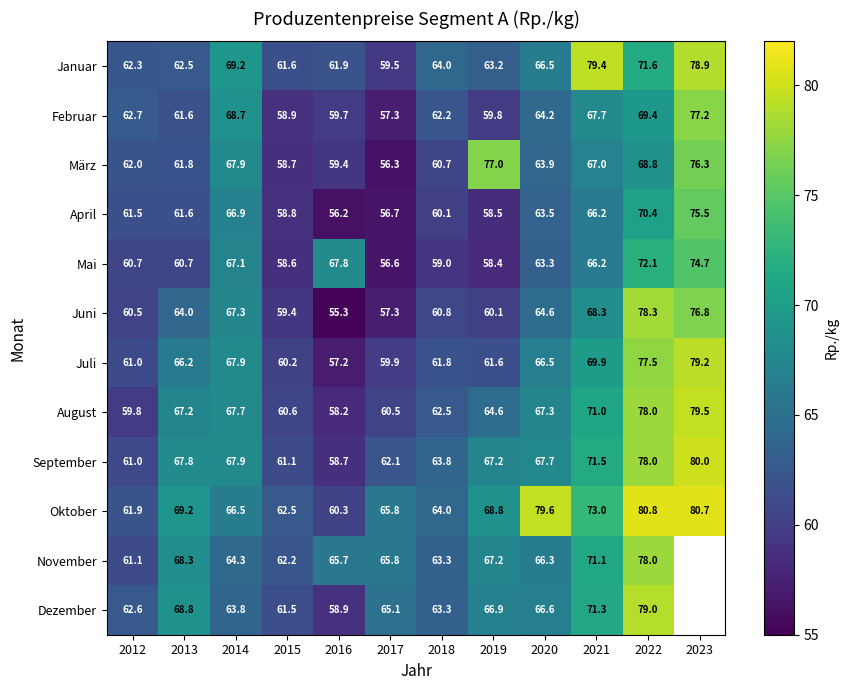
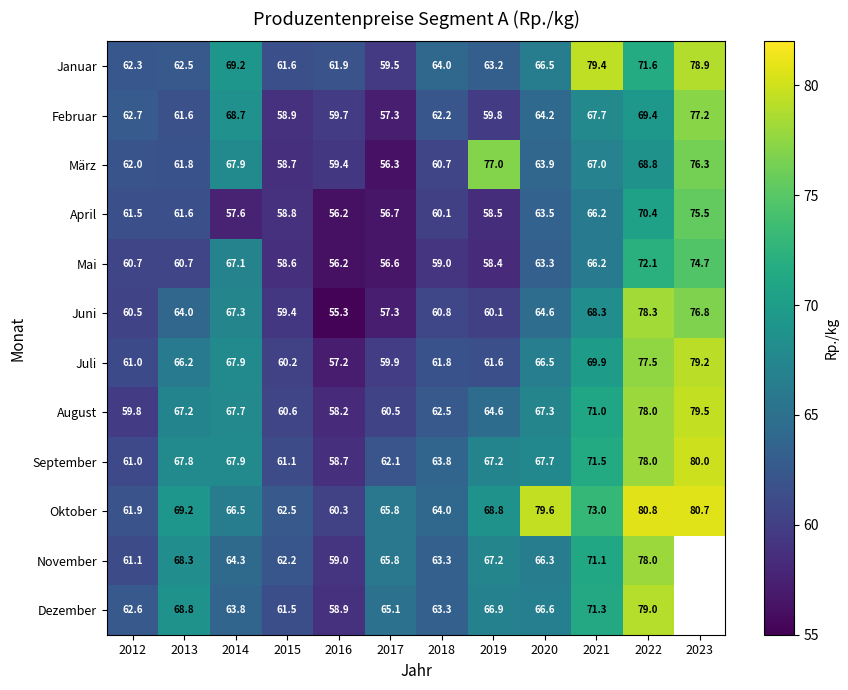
April, 2014: 66.9 -> 57.6
Mai, 2016: 67.8 -> 56.2
November, 2016: 65.7 -> 59.0
